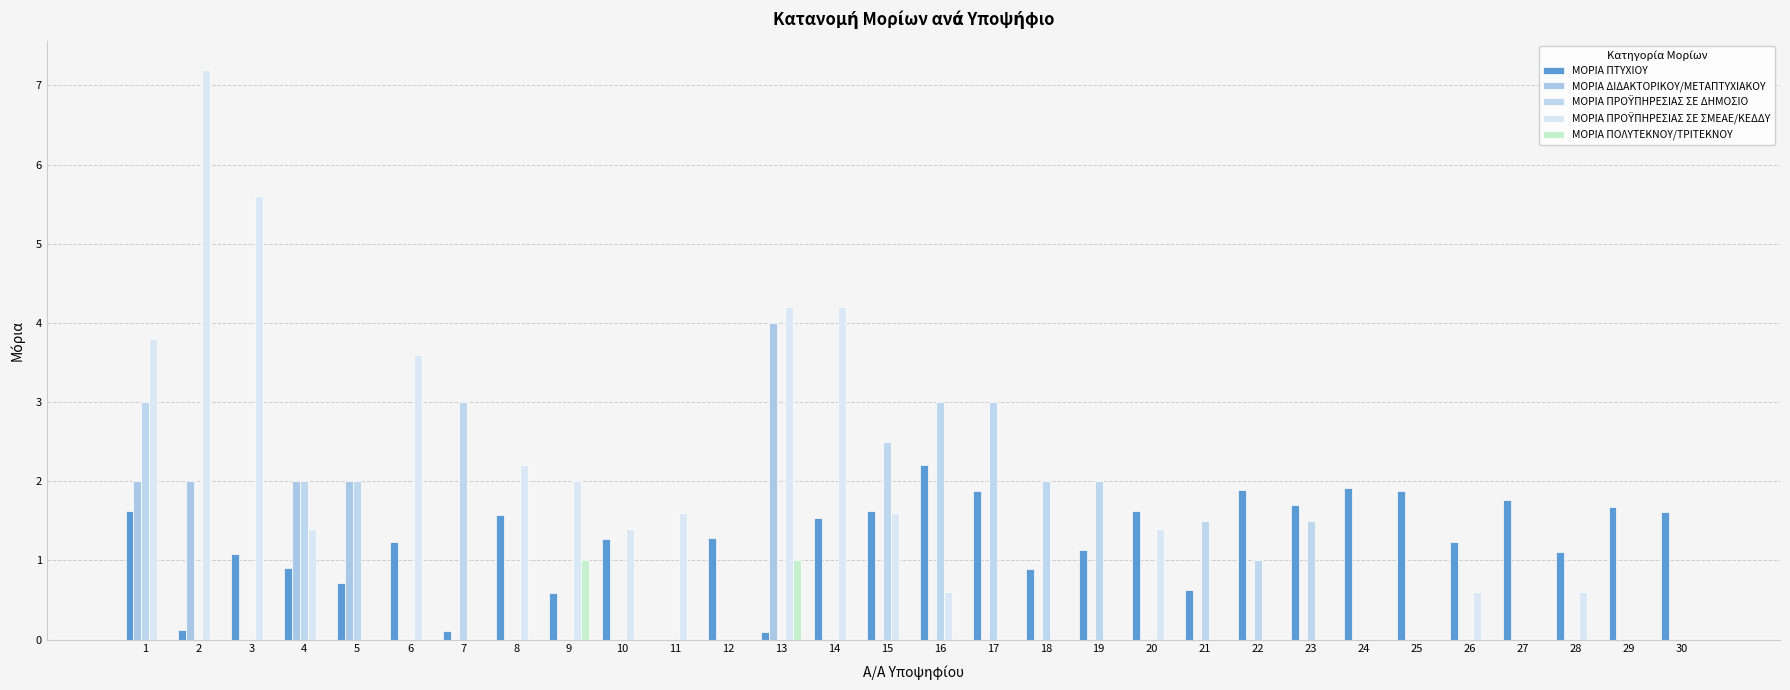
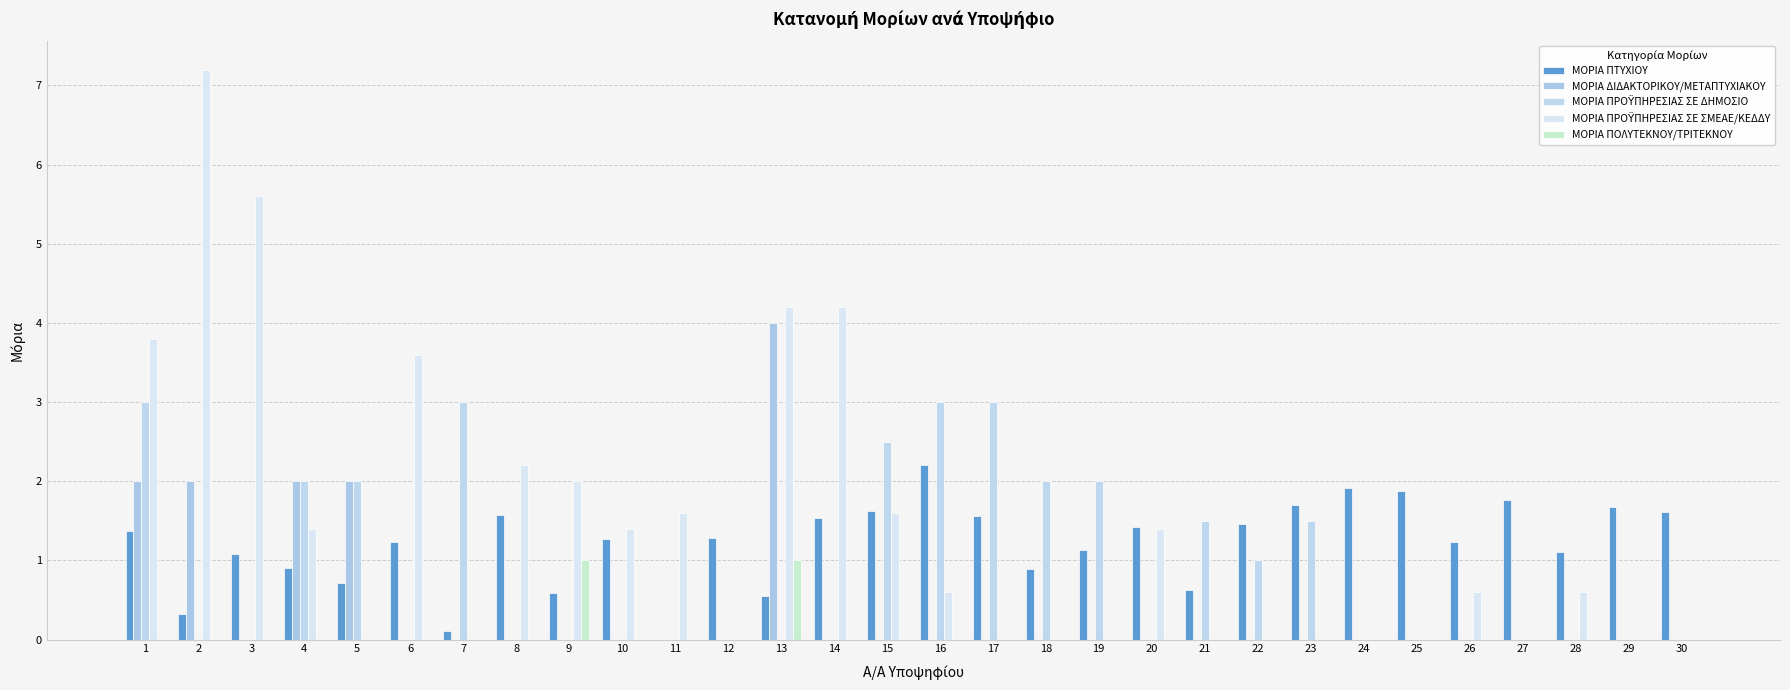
ΜΟΡΙΑ ΠΤΥΧΙΟΥ, 1: 1.6 -> 1.4
ΜΟΡΙΑ ΠΤΥΧΙΟΥ, 2: 0.1 -> 0.3
ΜΟΡΙΑ ΠΤΥΧΙΟΥ, 13: 0.1 -> 0.6
ΜΟΡΙΑ ΠΤΥΧΙΟΥ, 17: 1.9 -> 1.6
ΜΟΡΙΑ ΠΤΥΧΙΟΥ, 20: 1.6 -> 1.4
ΜΟΡΙΑ ΠΤΥΧΙΟΥ, 22: 1.9 -> 1.5
